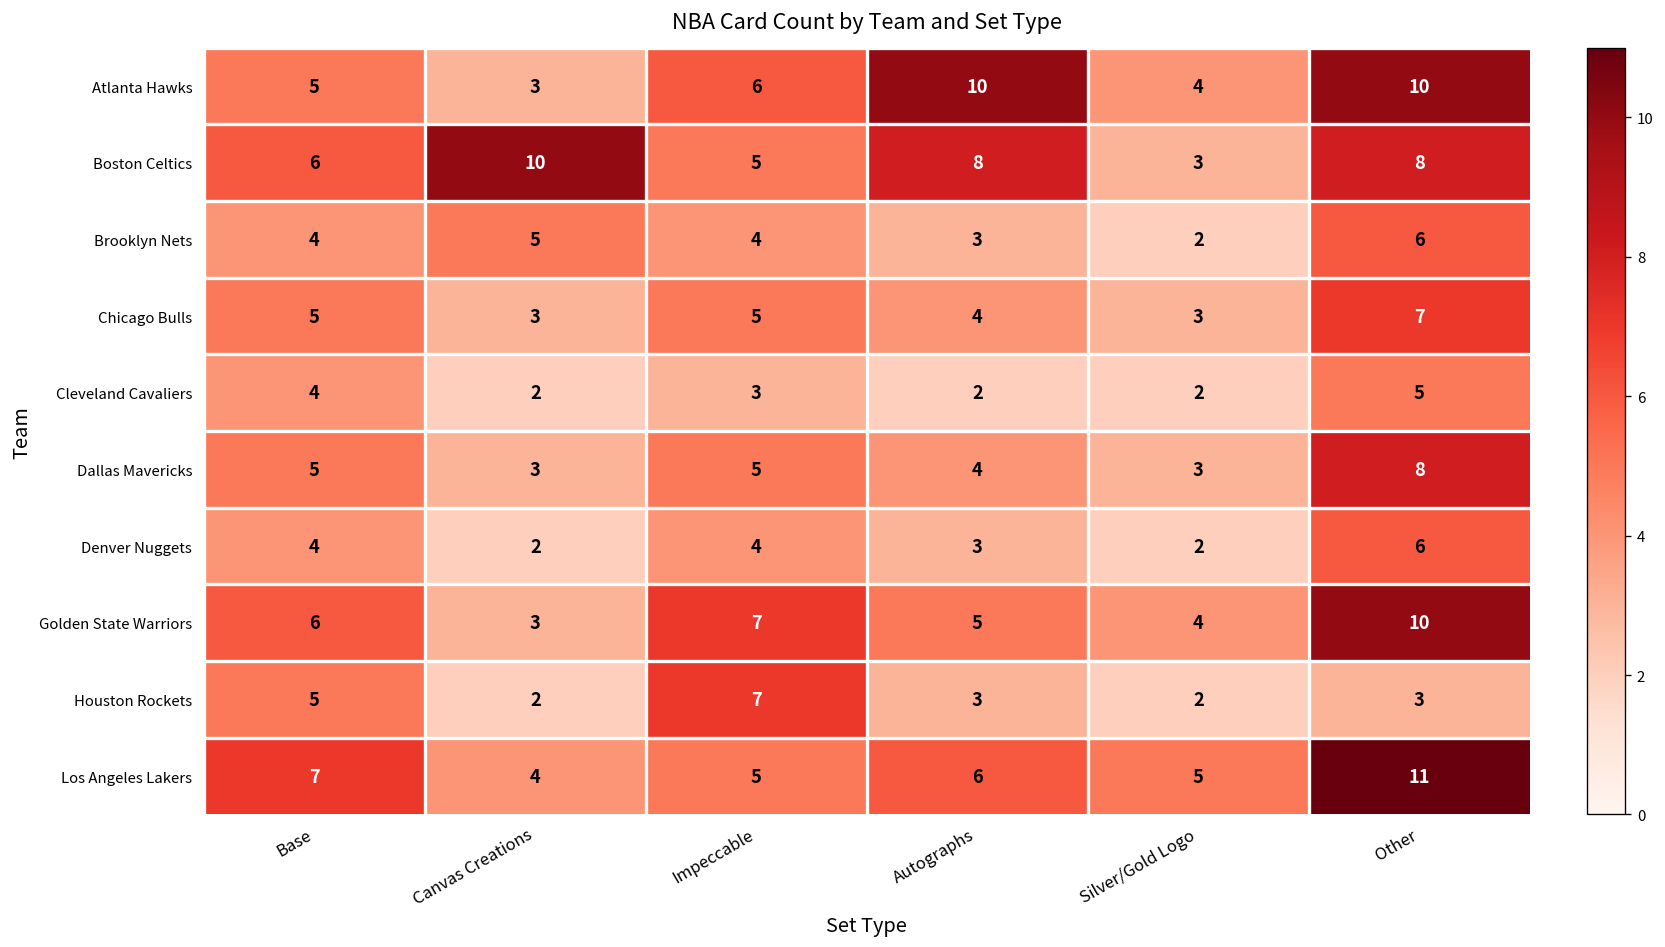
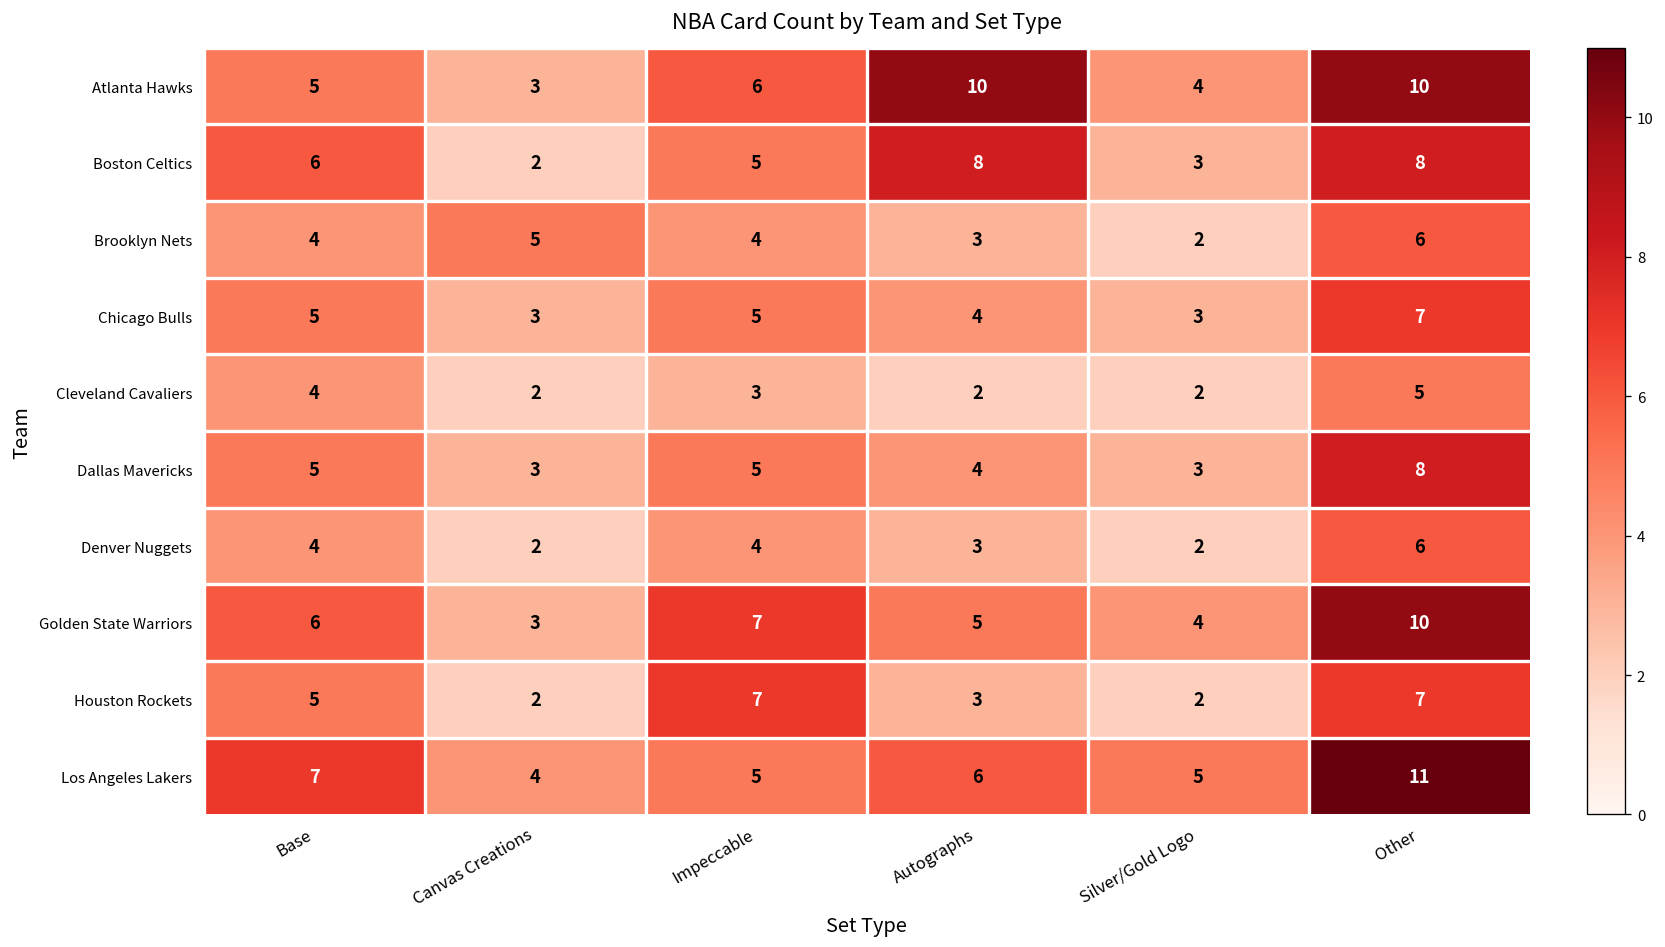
Boston Celtics, Canvas Creations: 10 -> 2
Houston Rockets, Other: 3 -> 7
